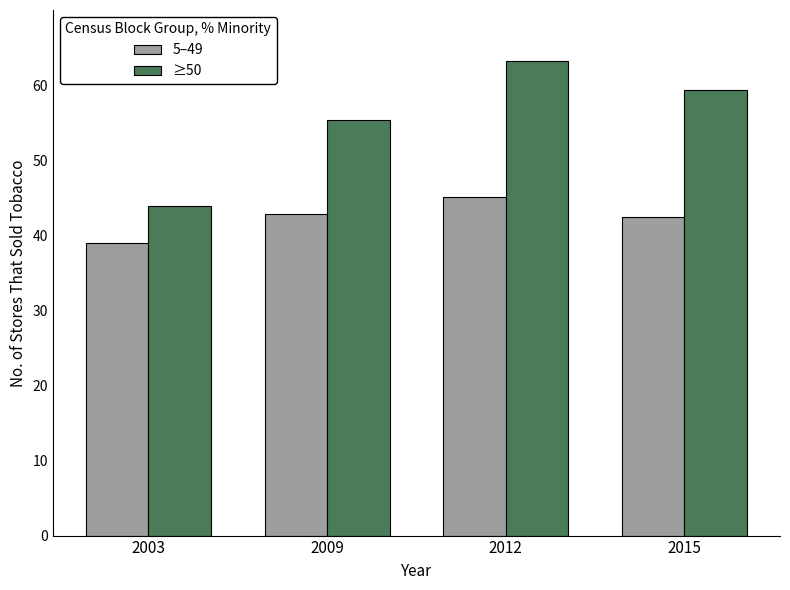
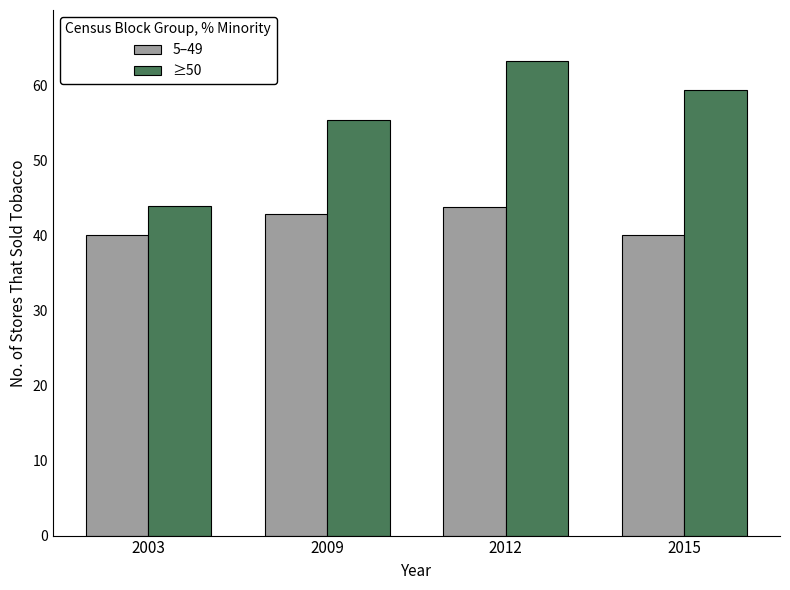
5–49, 2003: 39 -> 40
5–49, 2012: 45 -> 44
5–49, 2015: 42 -> 40
